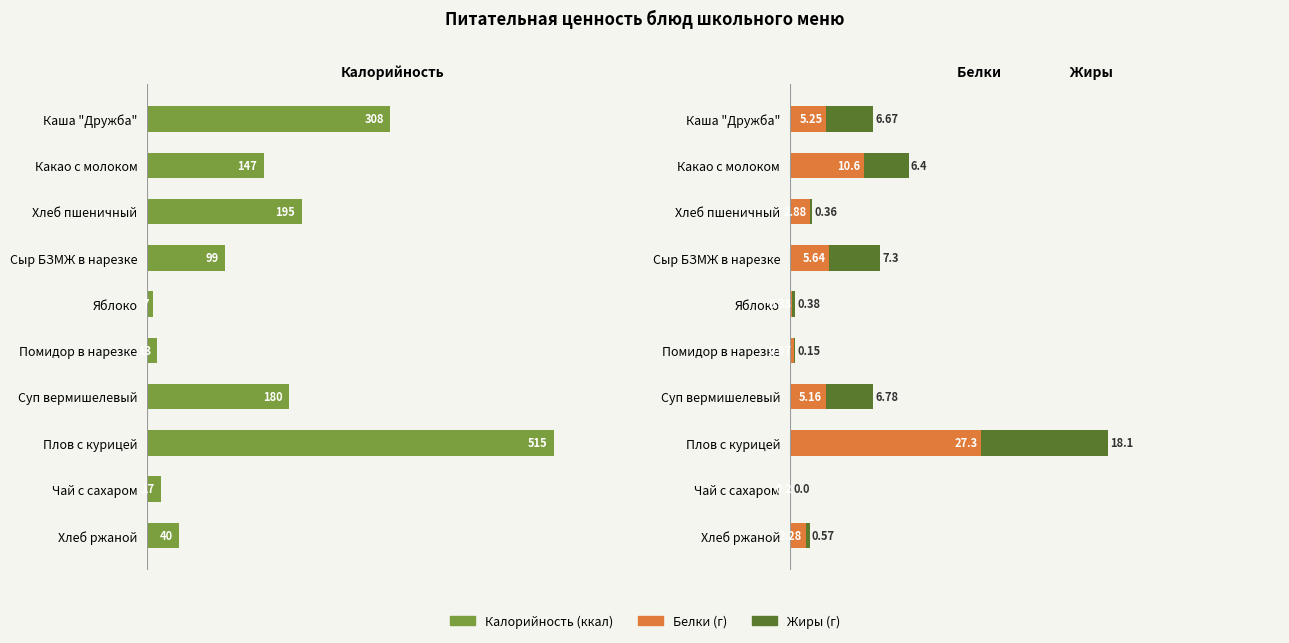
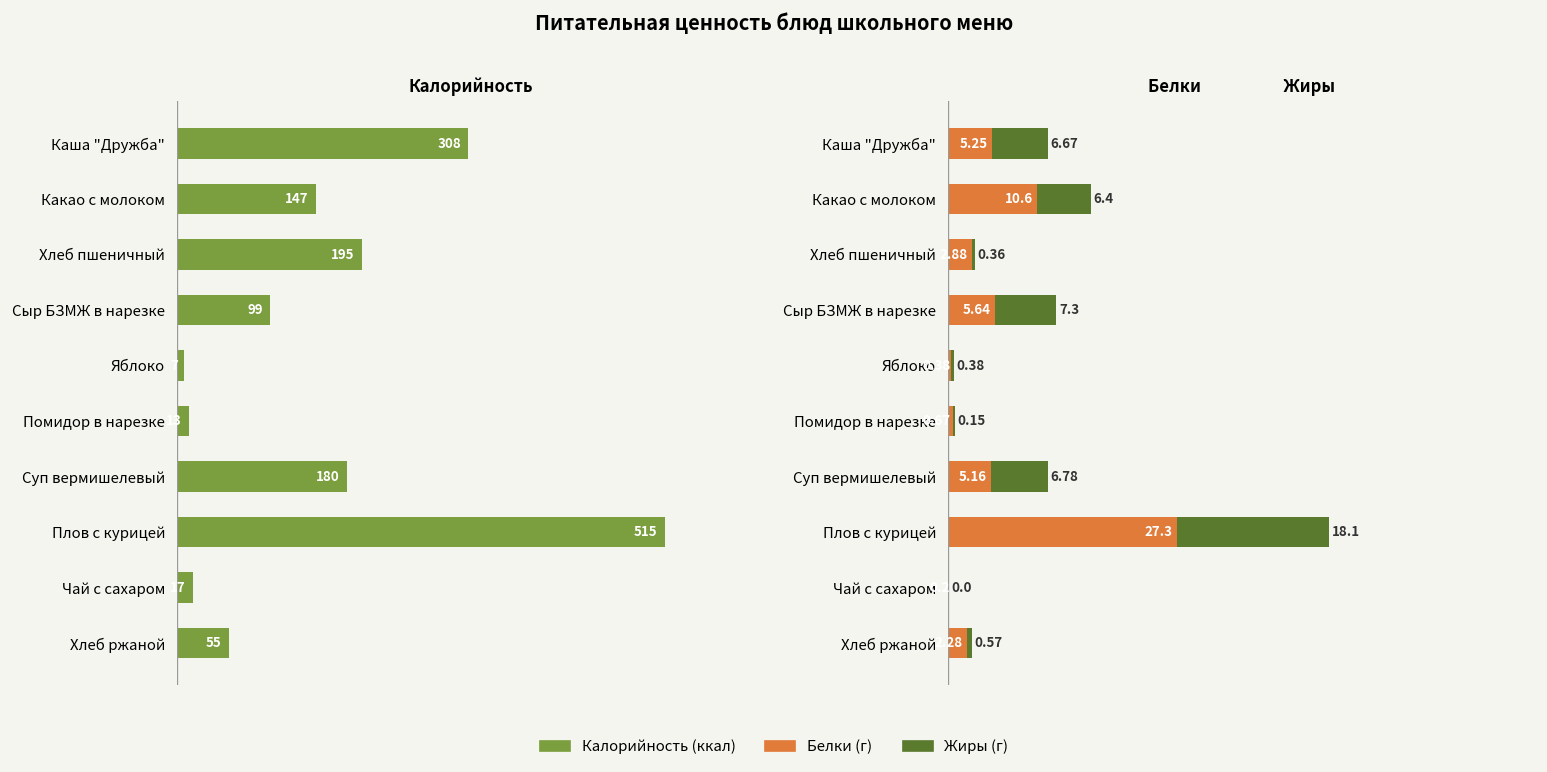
Калорийность, Хлеб ржаной: 40 -> 55
